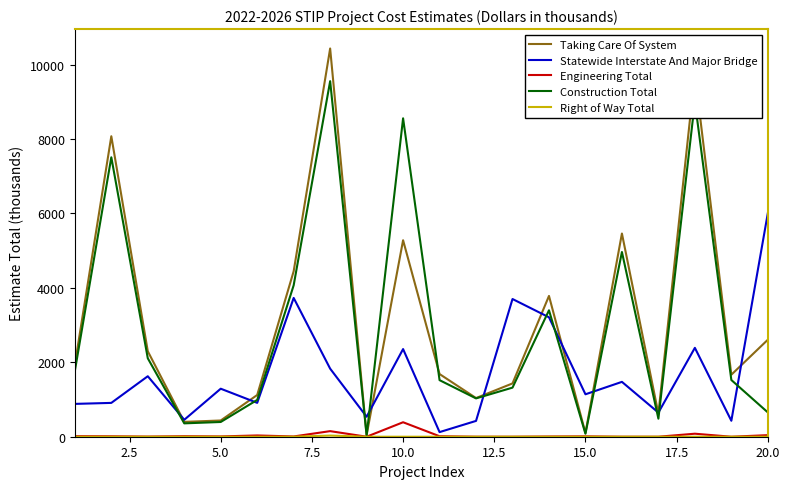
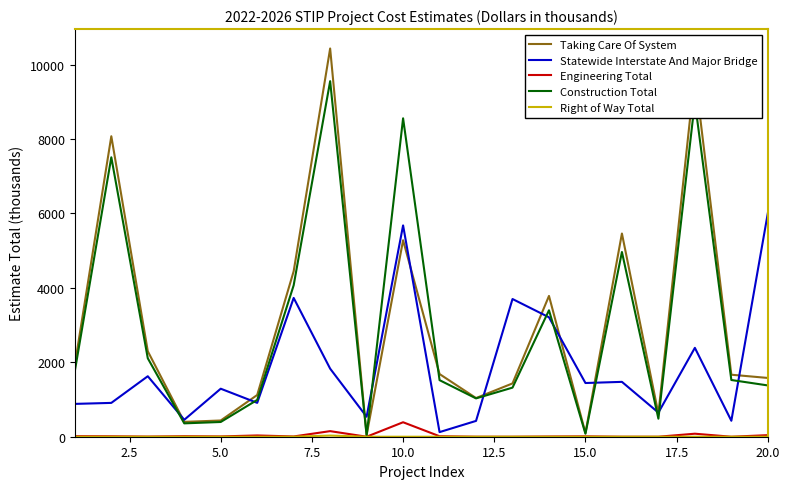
Statewide Interstate And Major Bridge, 10.0: 2400 -> 5700
Statewide Interstate And Major Bridge, 15.0: 1100 -> 1400
Taking Care Of System, 20.0: 2600 -> 1600
Construction Total, 20.0: 700 -> 1400
